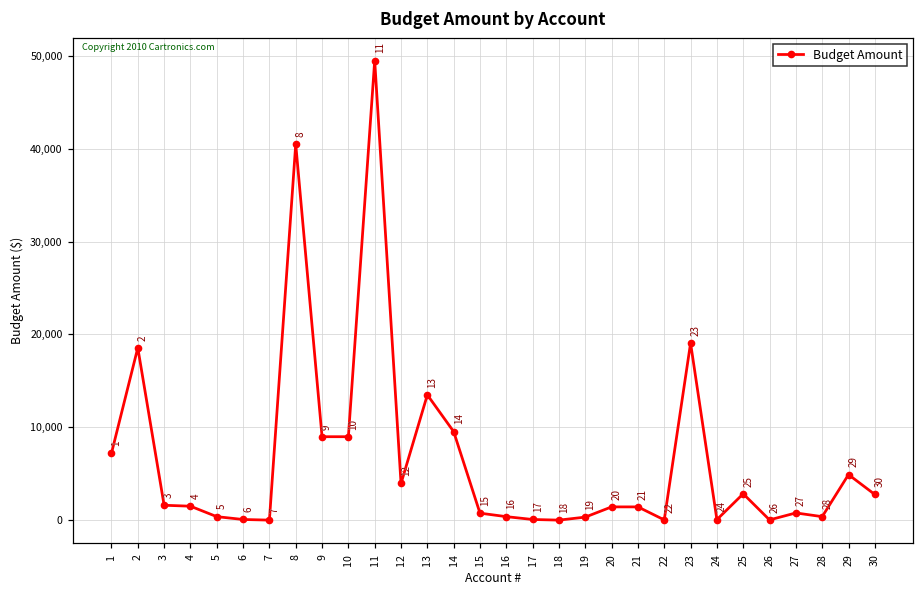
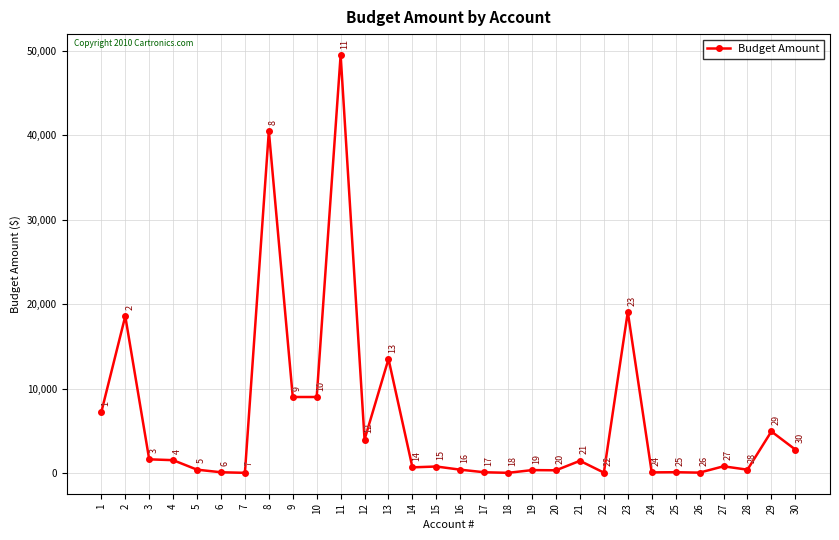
14: 10,000 -> 1,000
20: 1,000 -> 0
25: 3,000 -> 0
